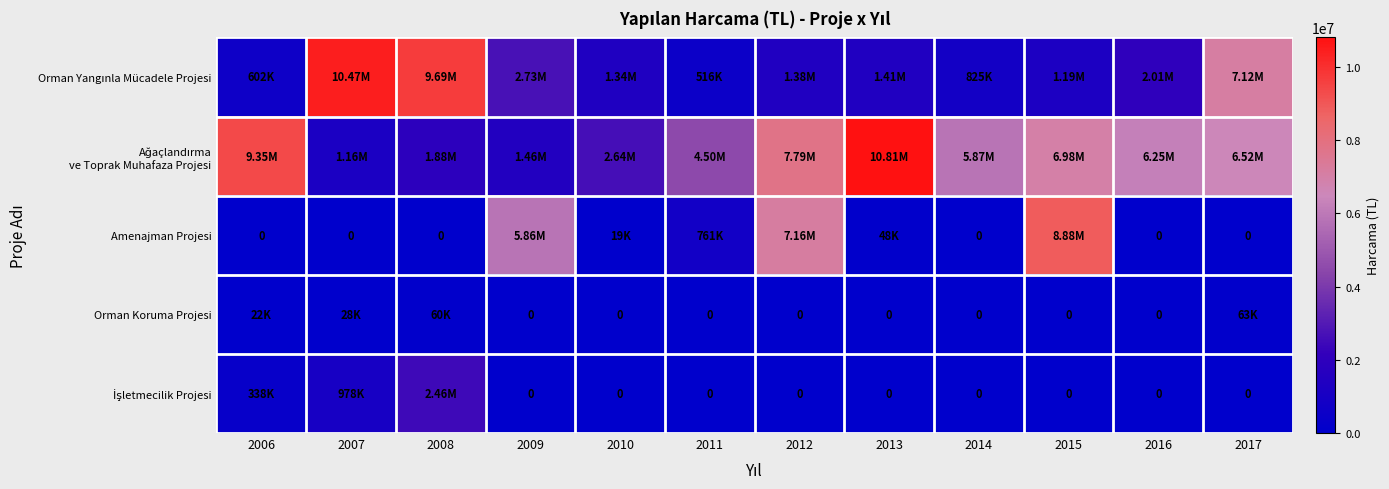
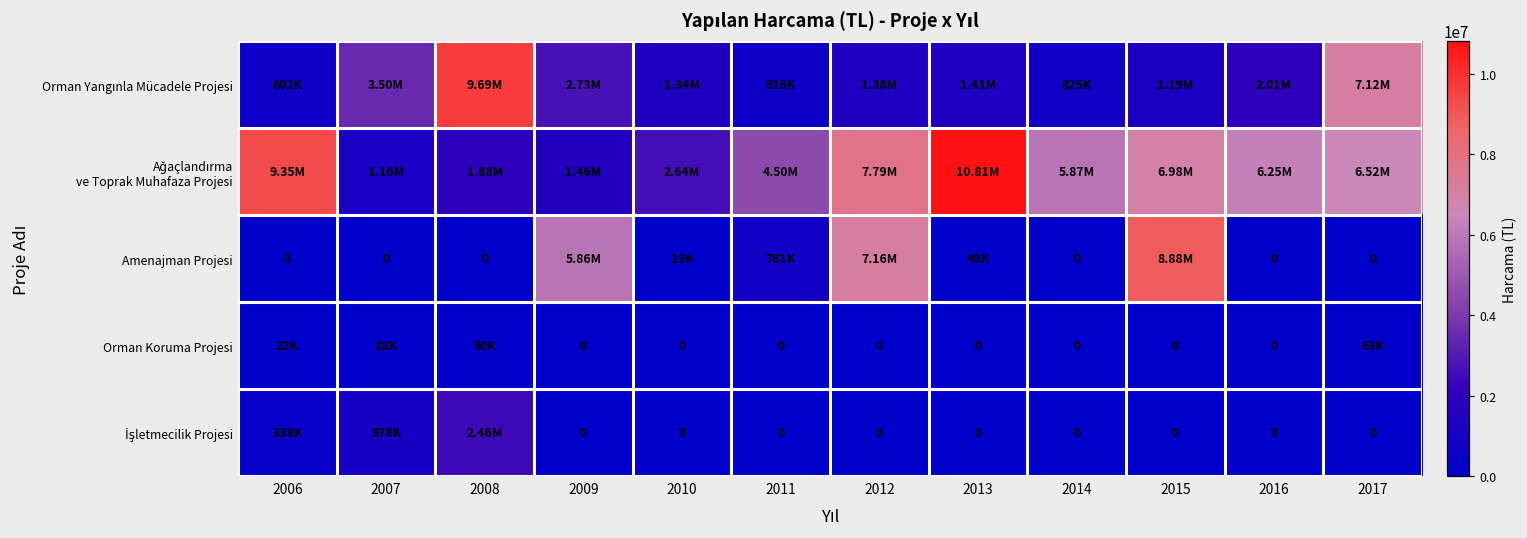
Orman Yangınla Mücadele Projesi, 2007: 10.47M -> 3.50M
